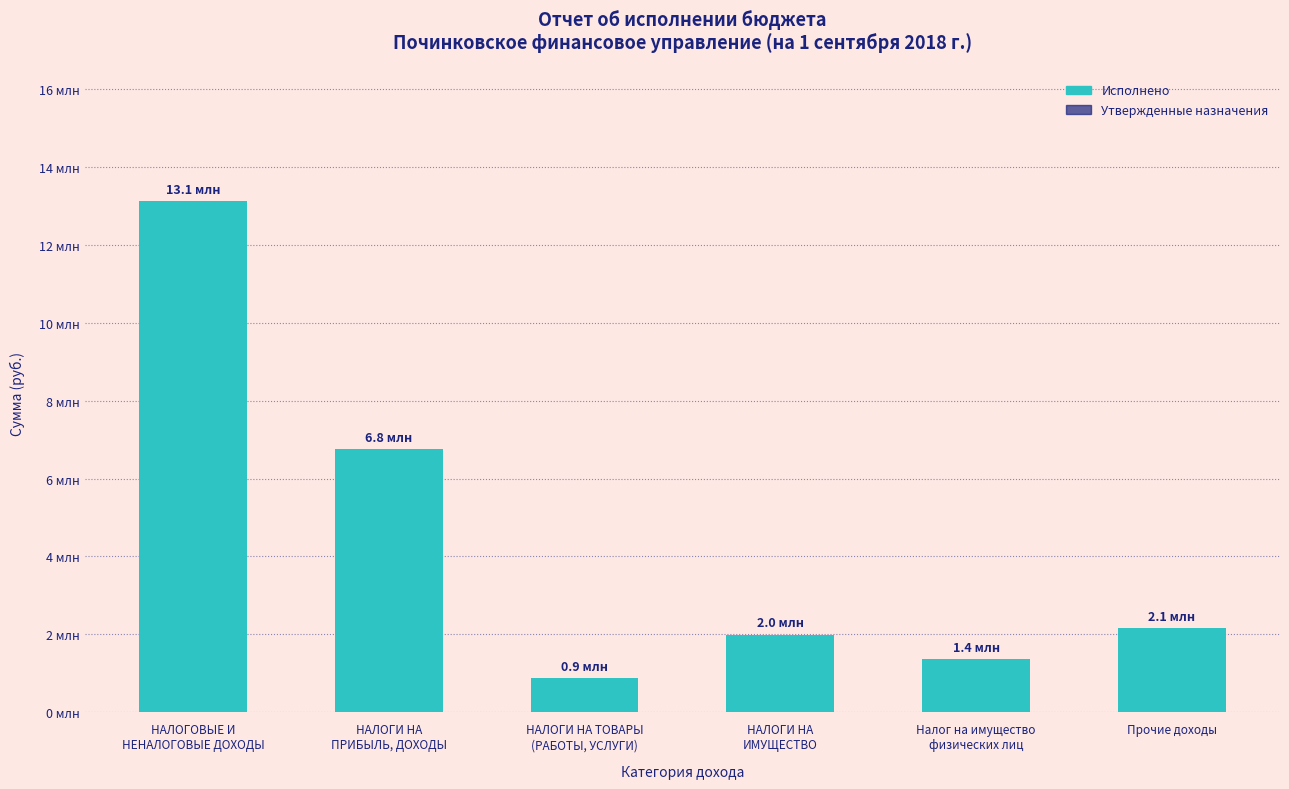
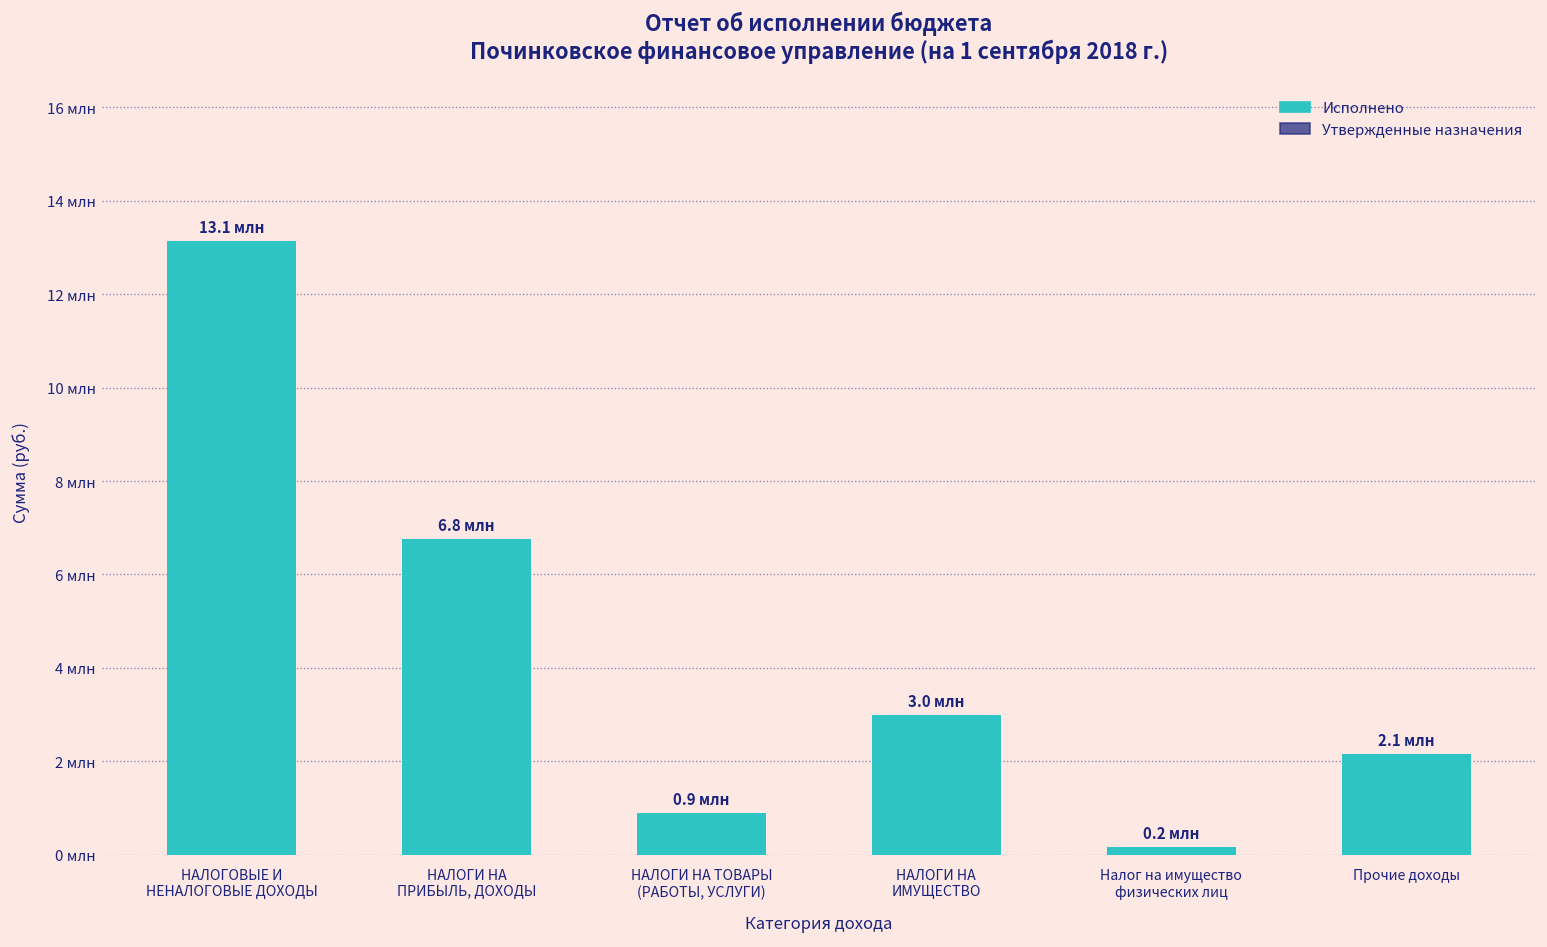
НАЛОГИ НА ИМУЩЕСТВО: 2.0 -> 3.0
Налог на имущество физических лиц: 1.4 -> 0.2
